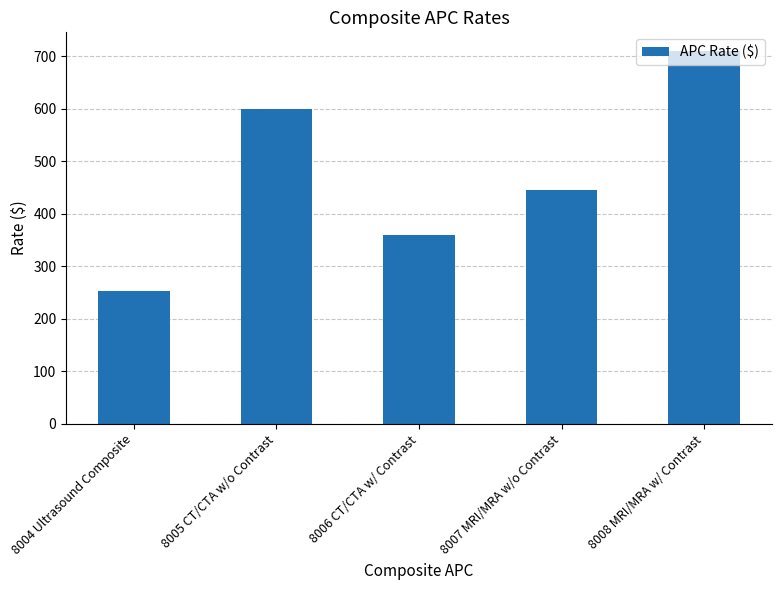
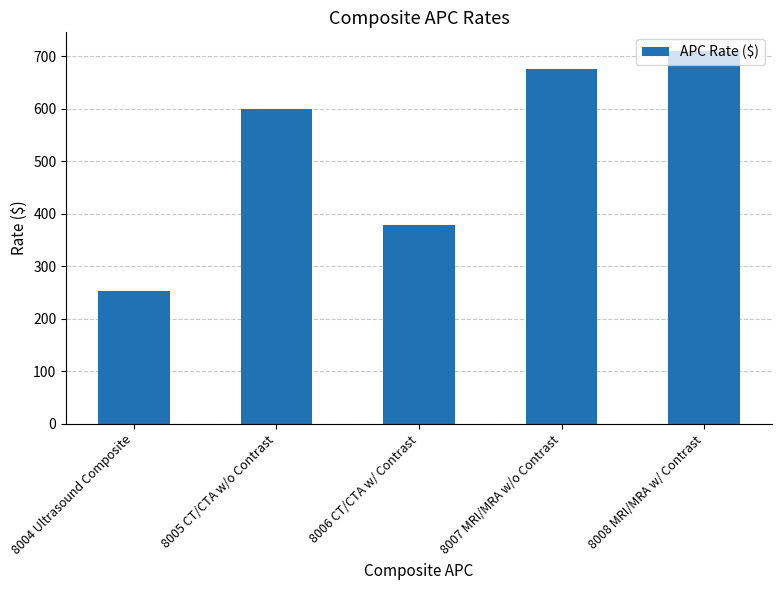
8006 CT/CTA w/ Contrast: 360 -> 380
8007 MRI/MRA w/o Contrast: 450 -> 670
